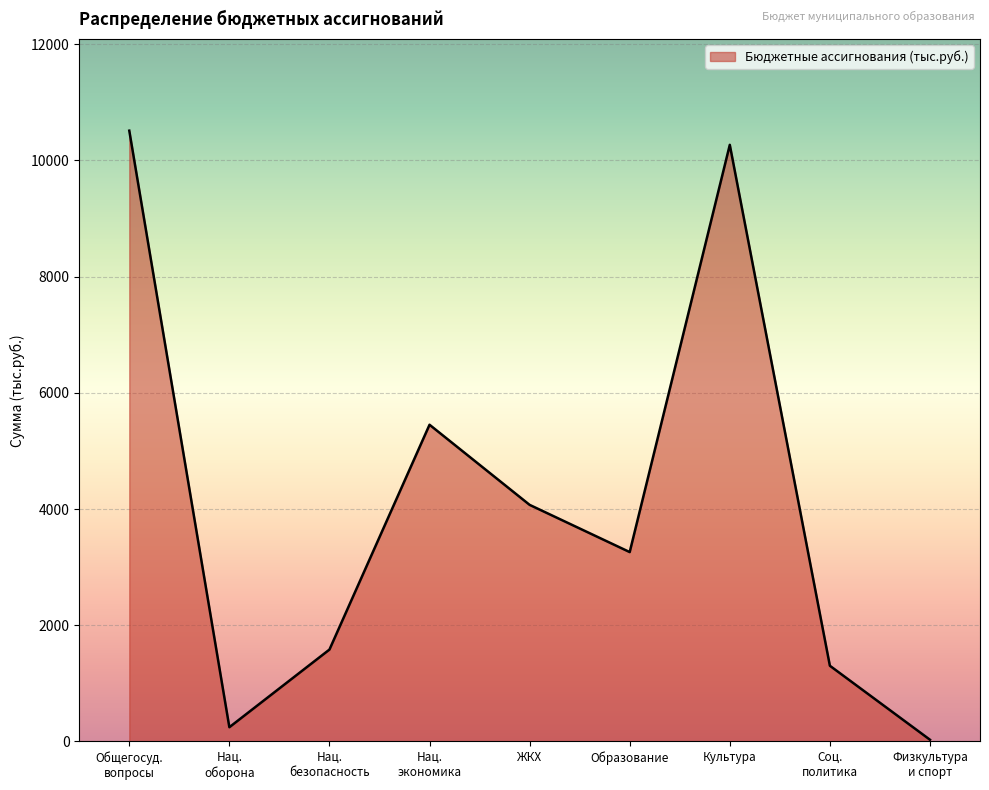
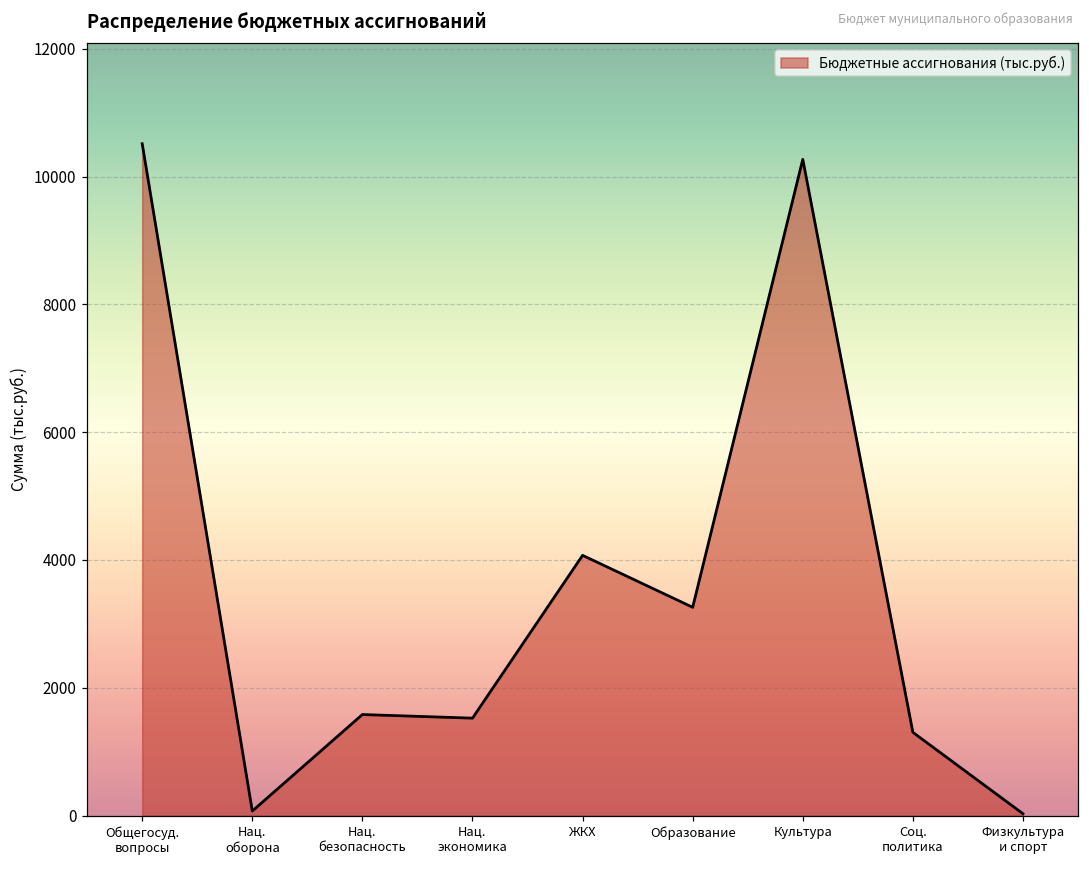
Нац. оборона: 200 -> 100
Нац. экономика: 5500 -> 1500
